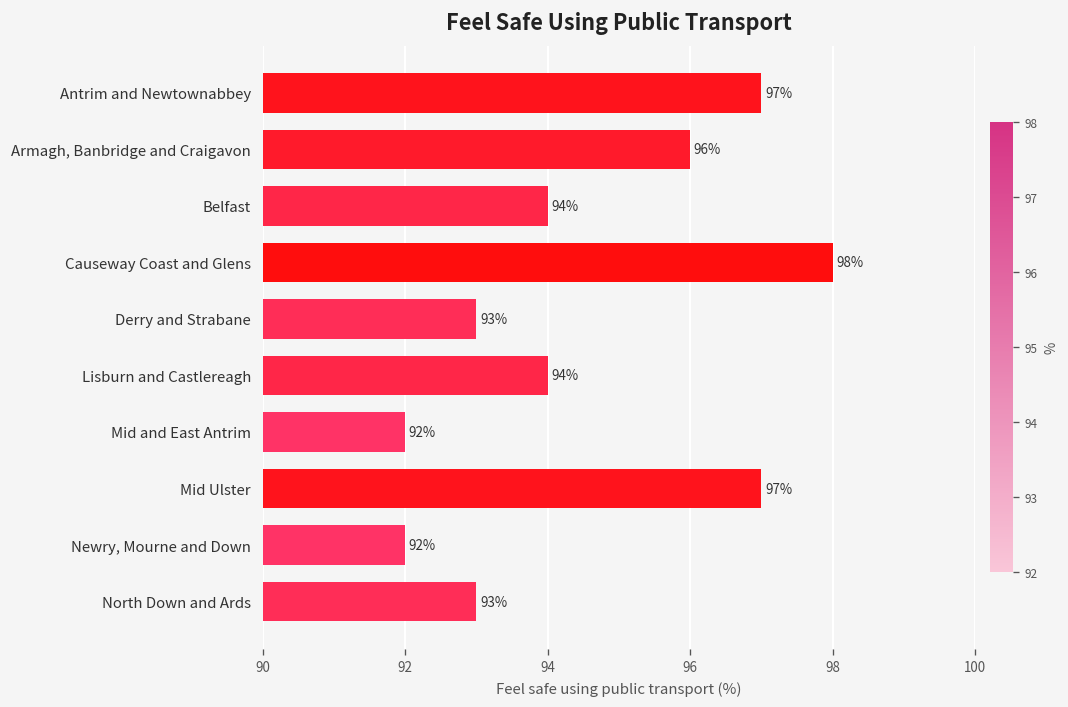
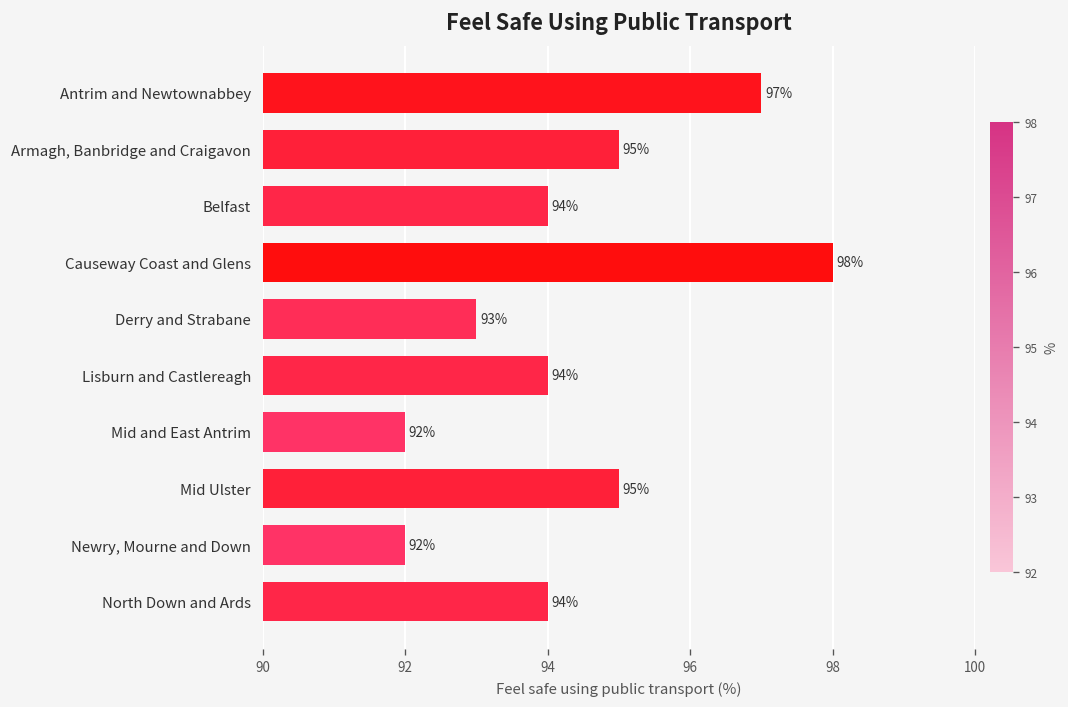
Armagh, Banbridge and Craigavon: 96% -> 95%
Mid Ulster: 97% -> 95%
North Down and Ards: 93% -> 94%
